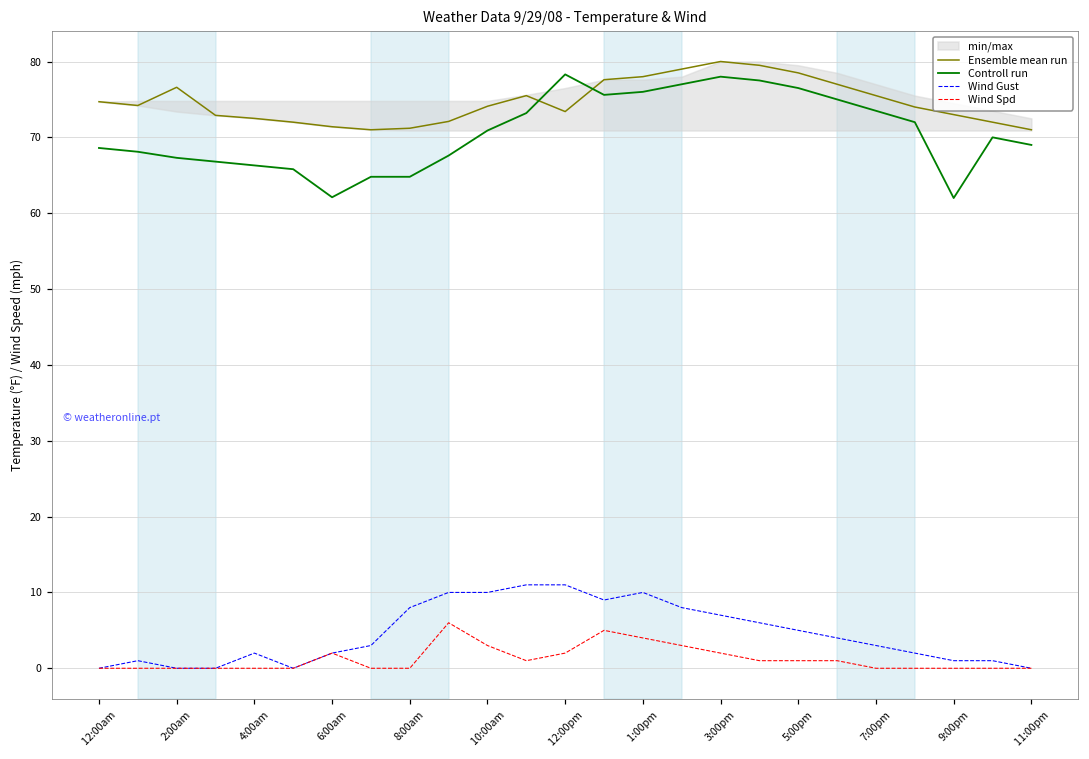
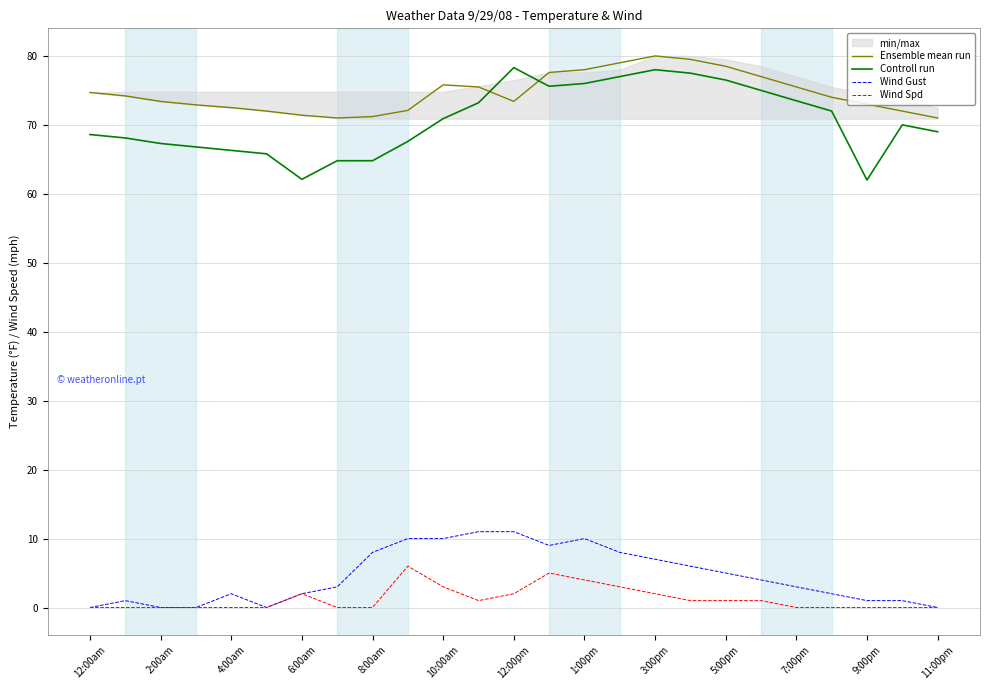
Ensemble mean run, 2:00am: 77 -> 73
Ensemble mean run, 10:00am: 74 -> 76
